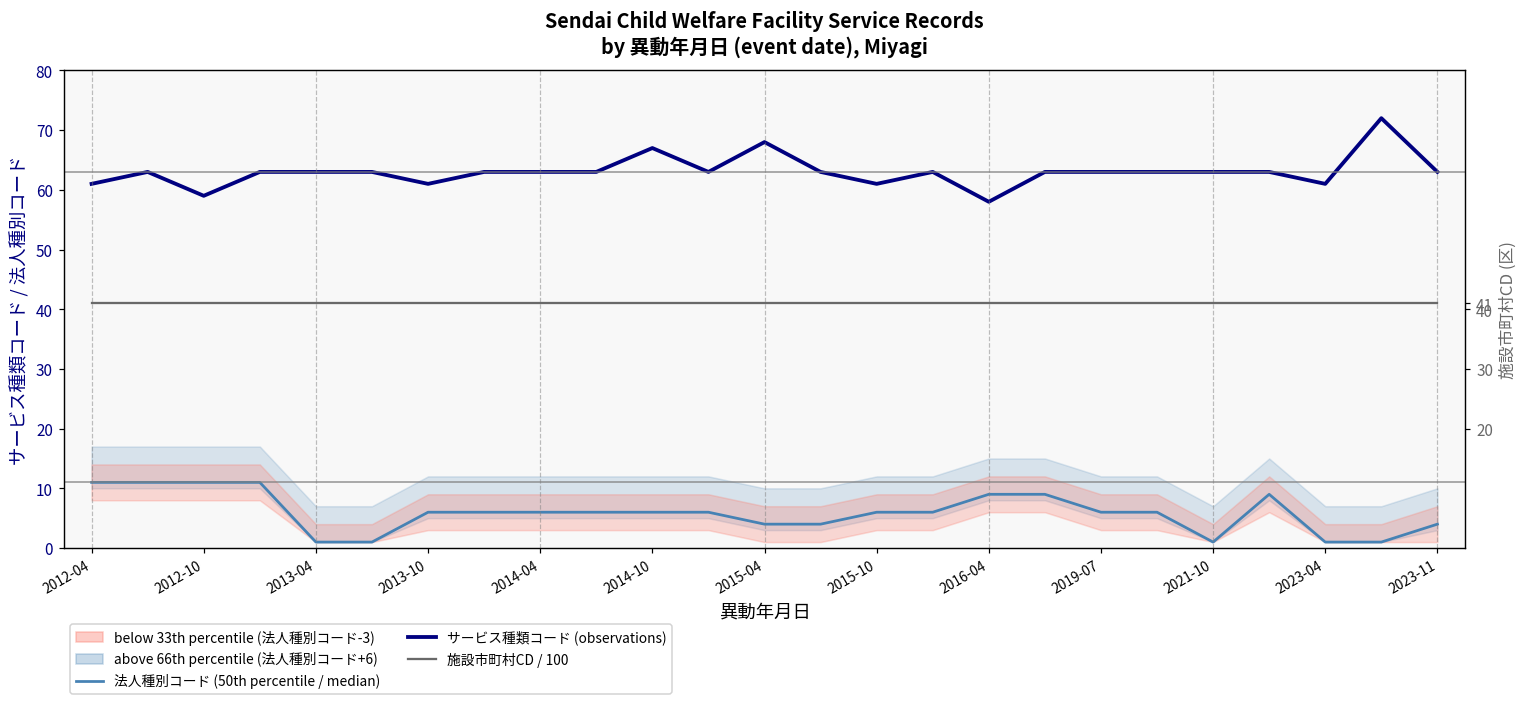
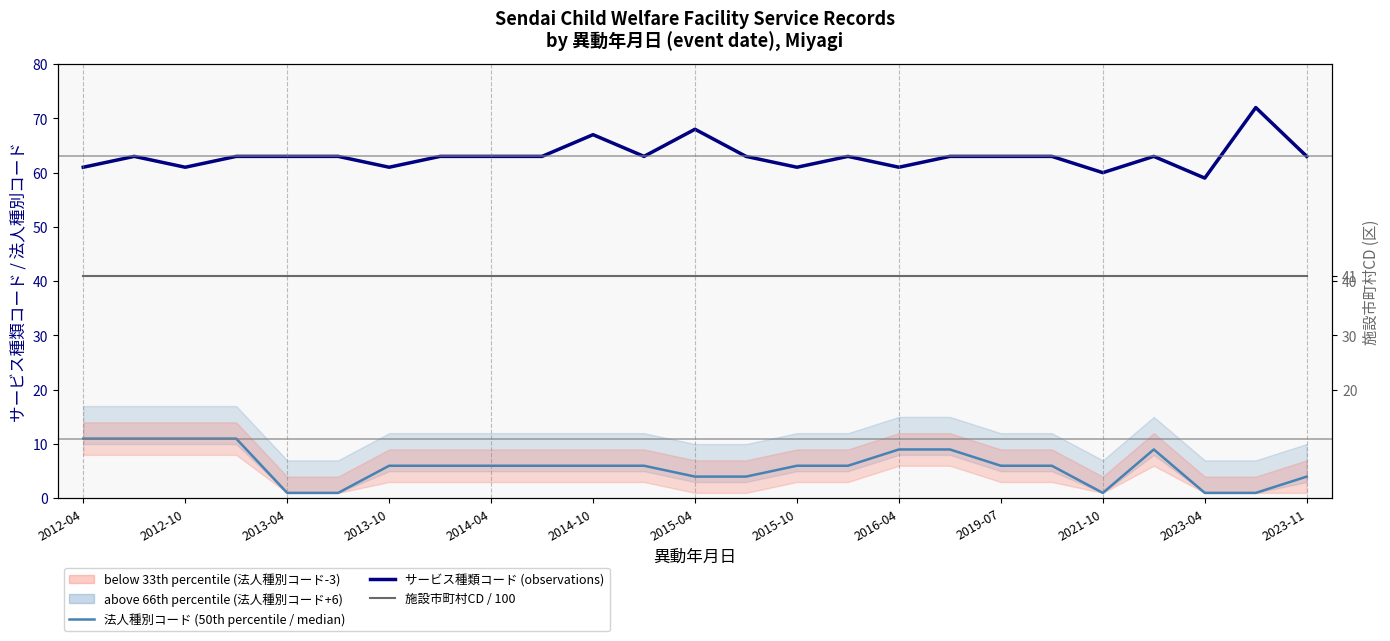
サービス種類コード (observations), 2012-10: 59 -> 61
サービス種類コード (observations), 2016-04: 58 -> 61
サービス種類コード (observations), 2021-10: 63 -> 60
サービス種類コード (observations), 2023-04: 61 -> 59
